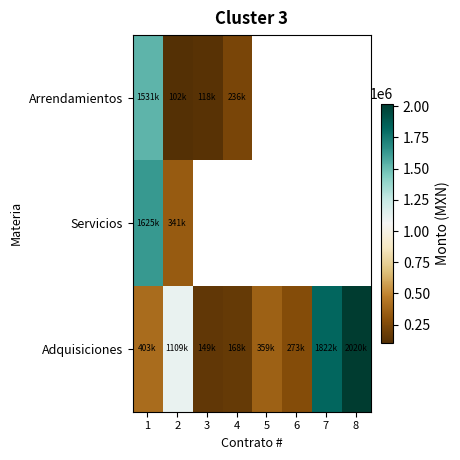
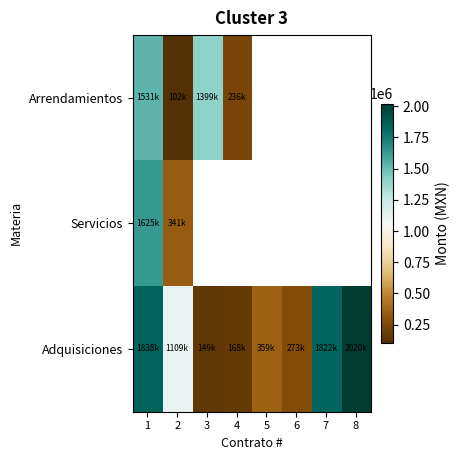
Arrendamientos, 3: 118k -> 1399k
Adquisiciones, 1: 403k -> 1838k
